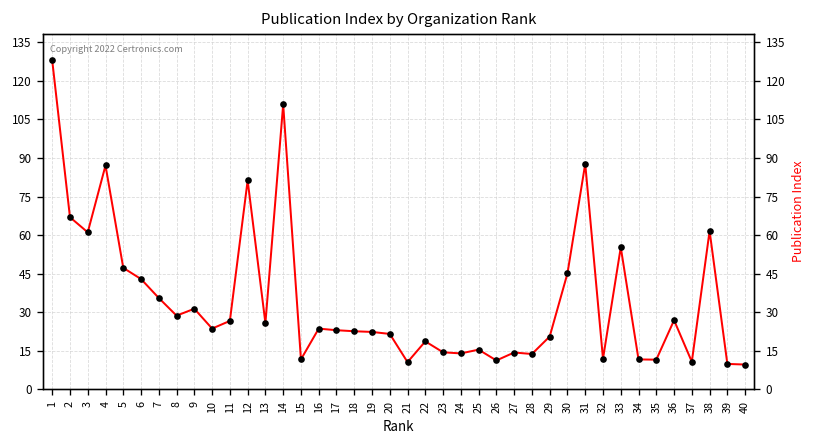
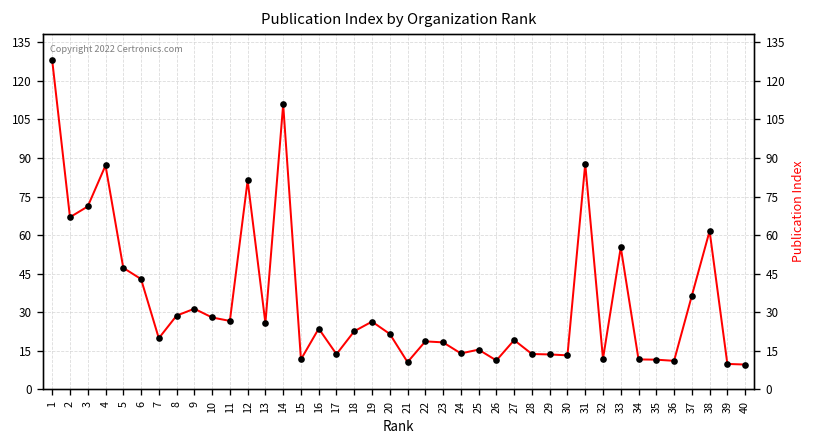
3: 61 -> 71
7: 36 -> 20
10: 24 -> 28
17: 23 -> 14
19: 22 -> 26
23: 14 -> 18
27: 14 -> 19
29: 21 -> 14
30: 45 -> 13
36: 27 -> 11
37: 11 -> 36
